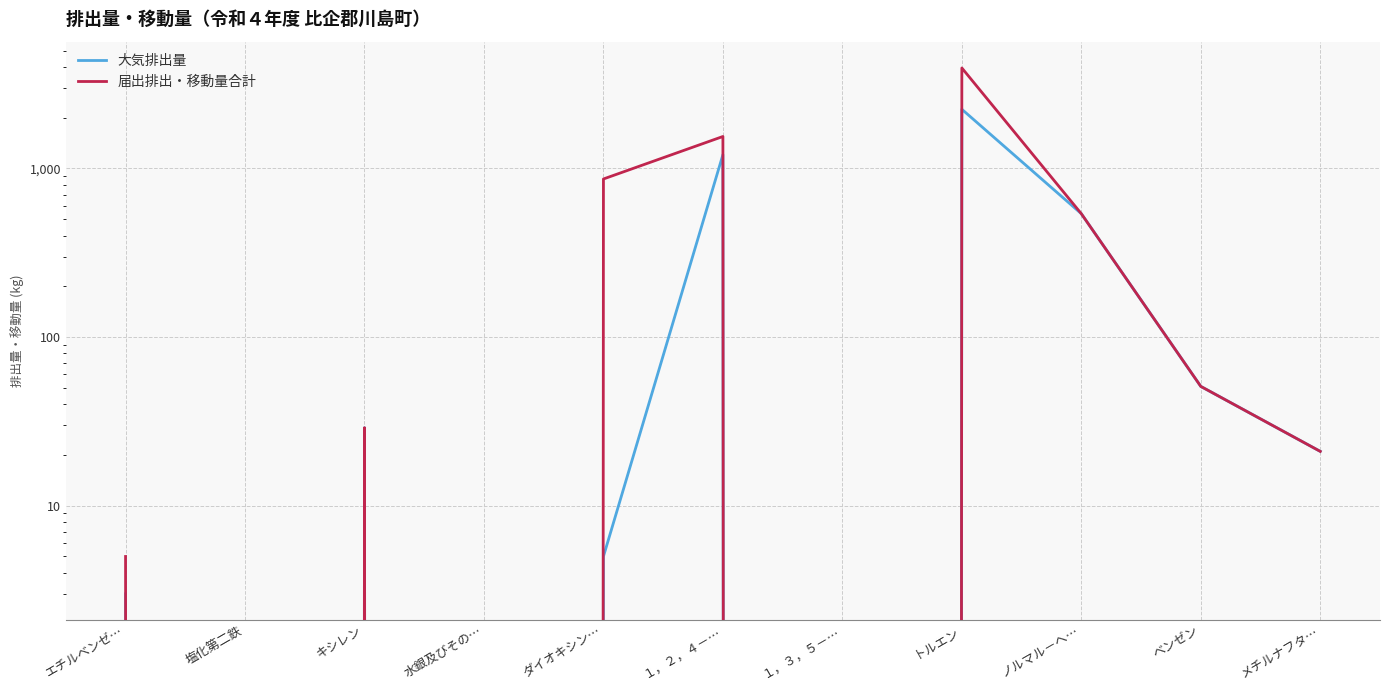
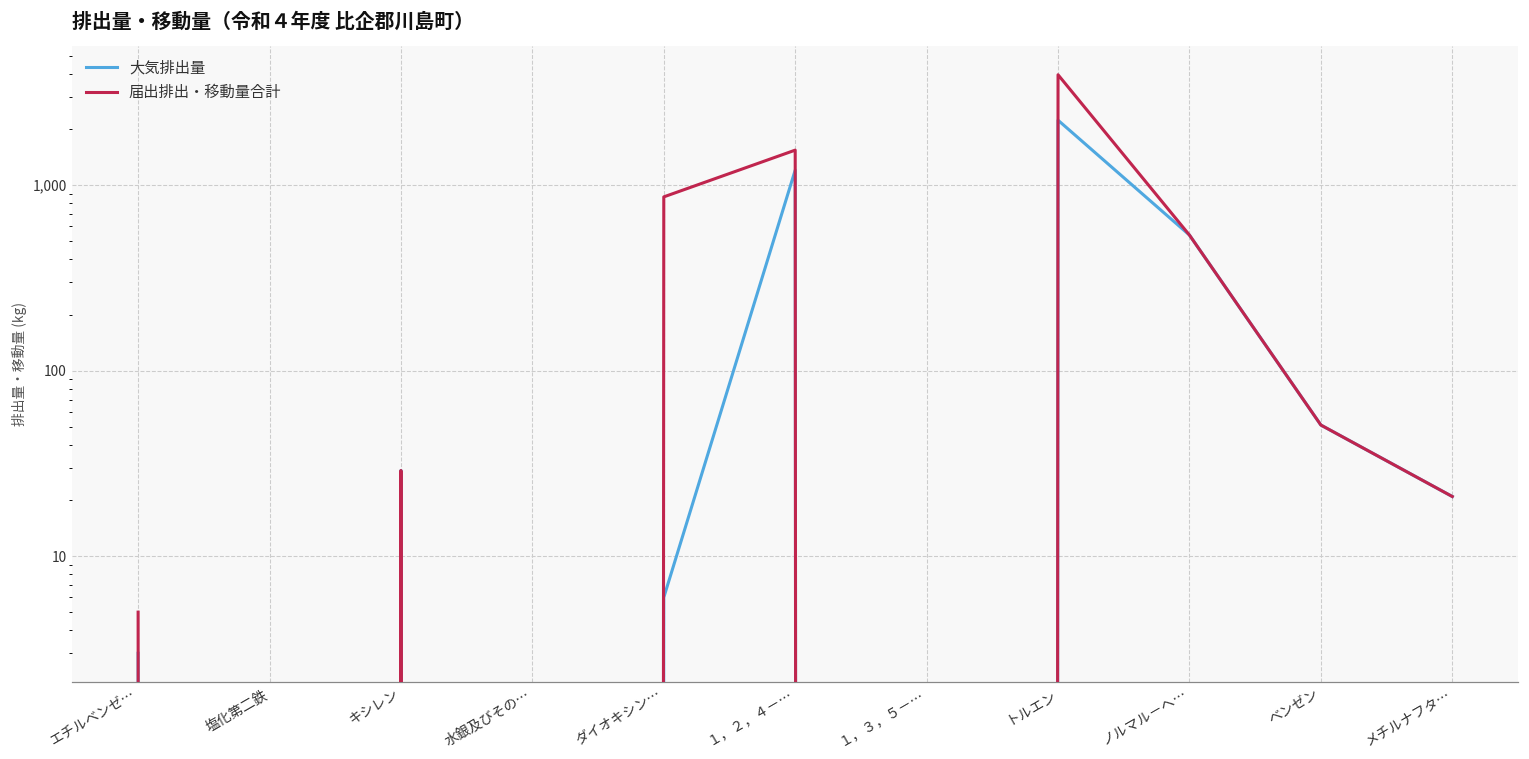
大気排出量, ダイオキシン…: 5 -> 6
